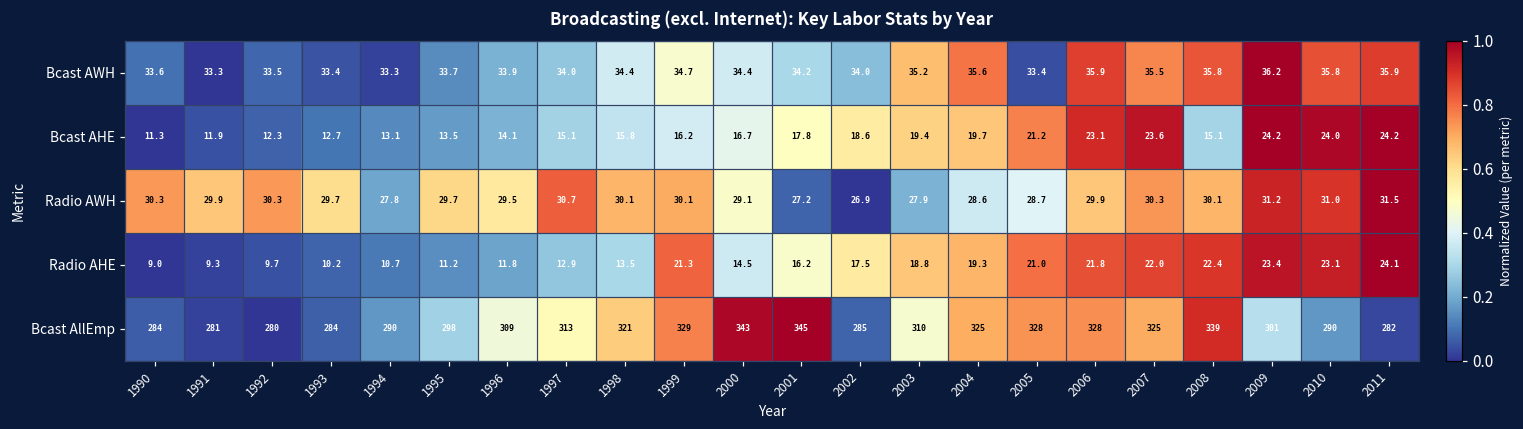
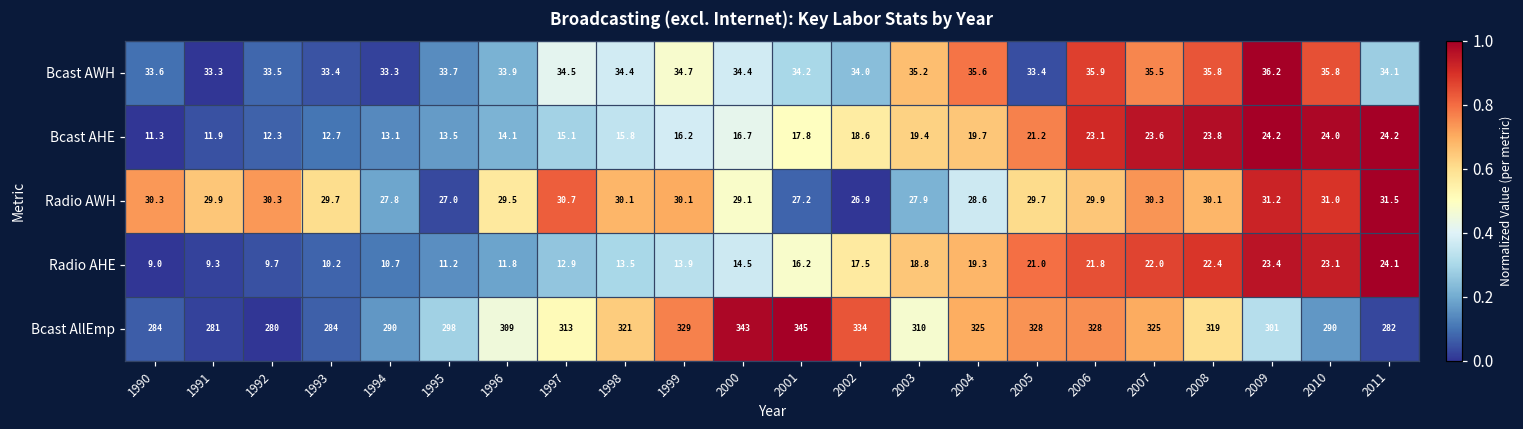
Bcast AWH, 1997: 34.0 -> 34.5
Bcast AWH, 2011: 35.9 -> 34.1
Bcast AHE, 2008: 15.1 -> 23.8
Radio AWH, 1995: 29.7 -> 27.0
Radio AWH, 2005: 28.7 -> 29.7
Radio AHE, 1999: 21.3 -> 13.9
Bcast AllEmp, 2002: 285 -> 334
Bcast AllEmp, 2008: 339 -> 319
